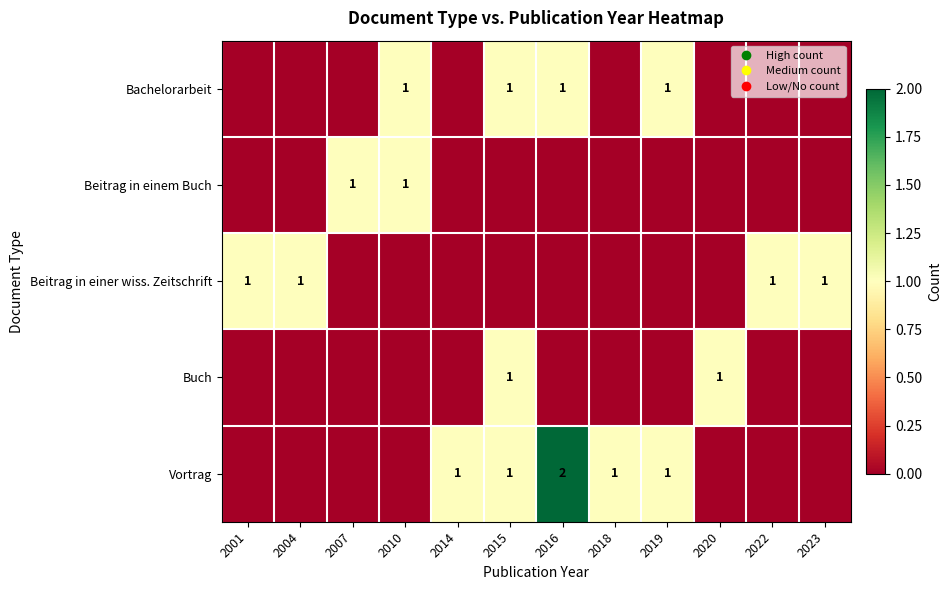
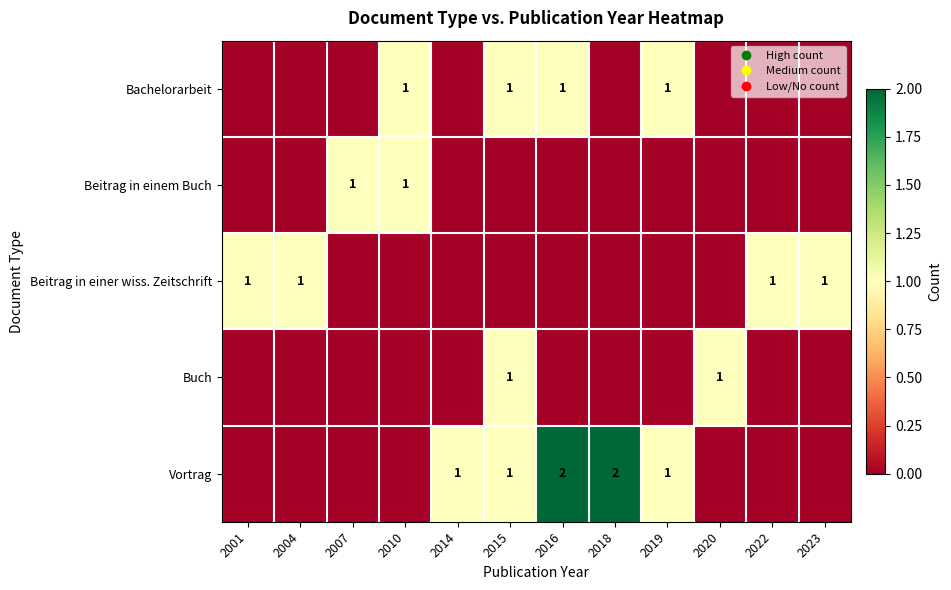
Vortrag, 2018: 1 -> 2
